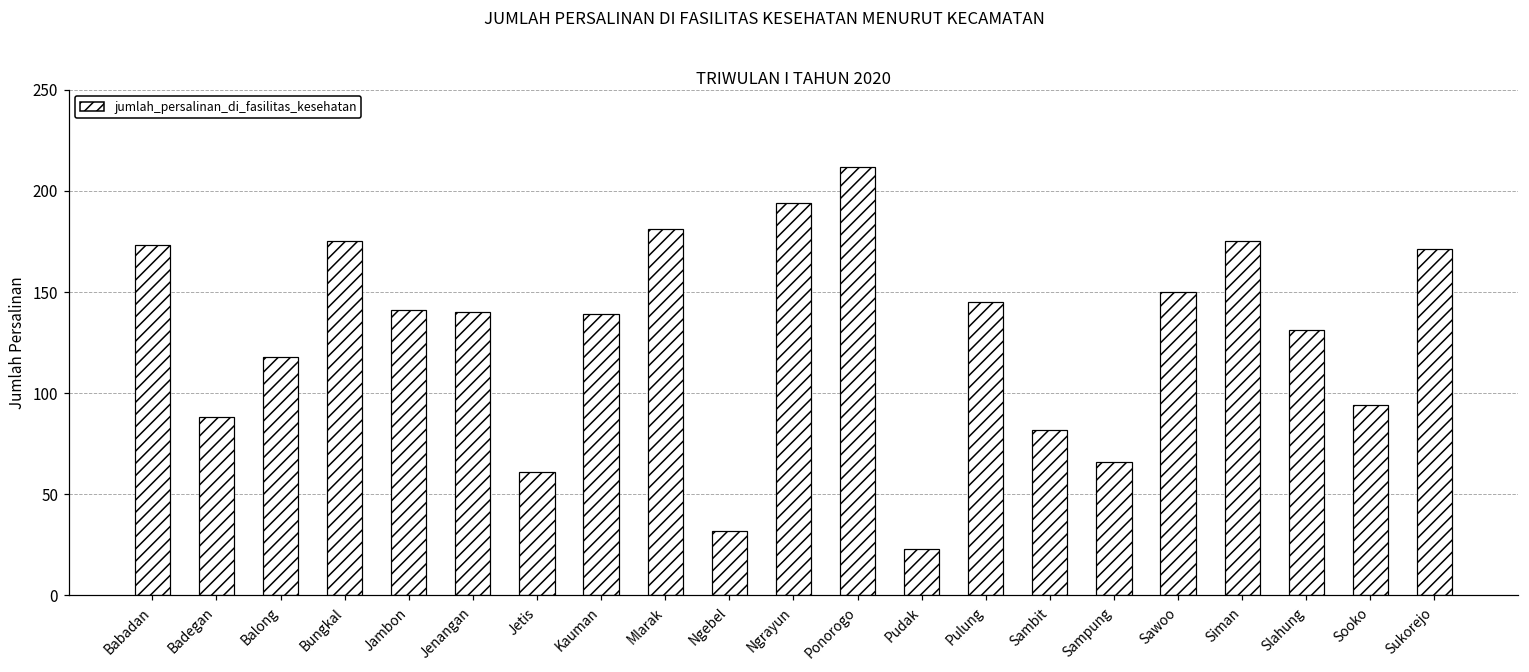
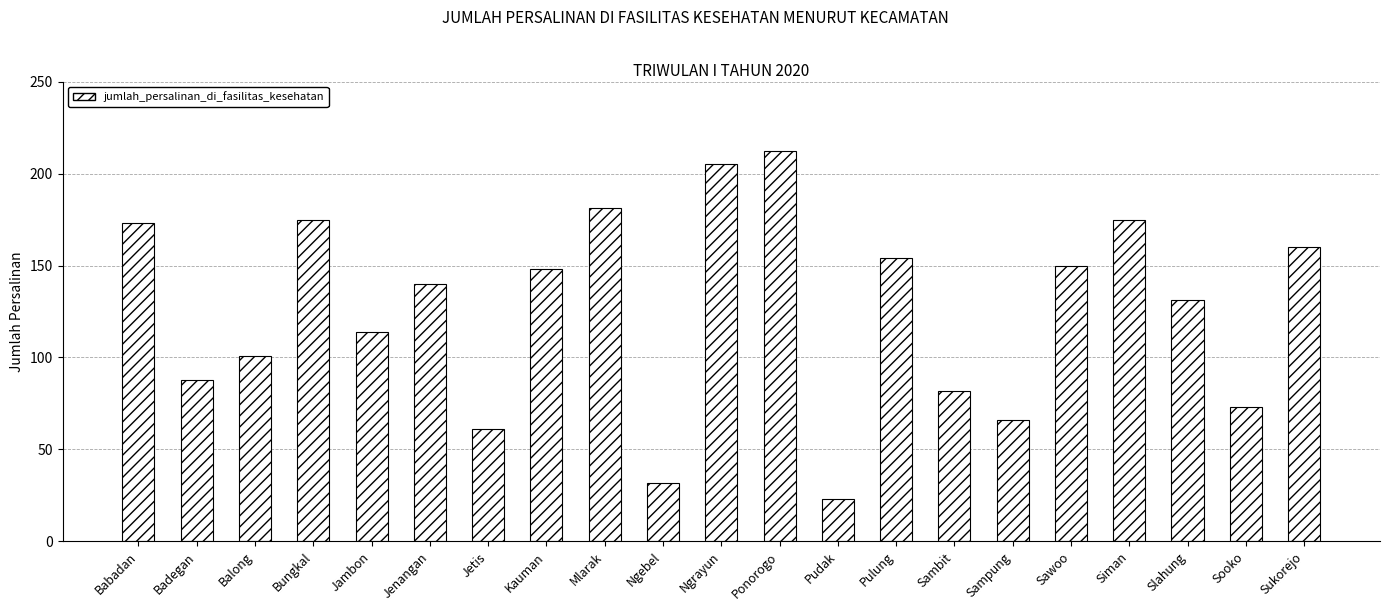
Balong: 118 -> 101
Jambon: 141 -> 114
Kauman: 139 -> 148
Ngrayun: 194 -> 205
Pulung: 145 -> 154
Sooko: 94 -> 73
Sukorejo: 171 -> 160
